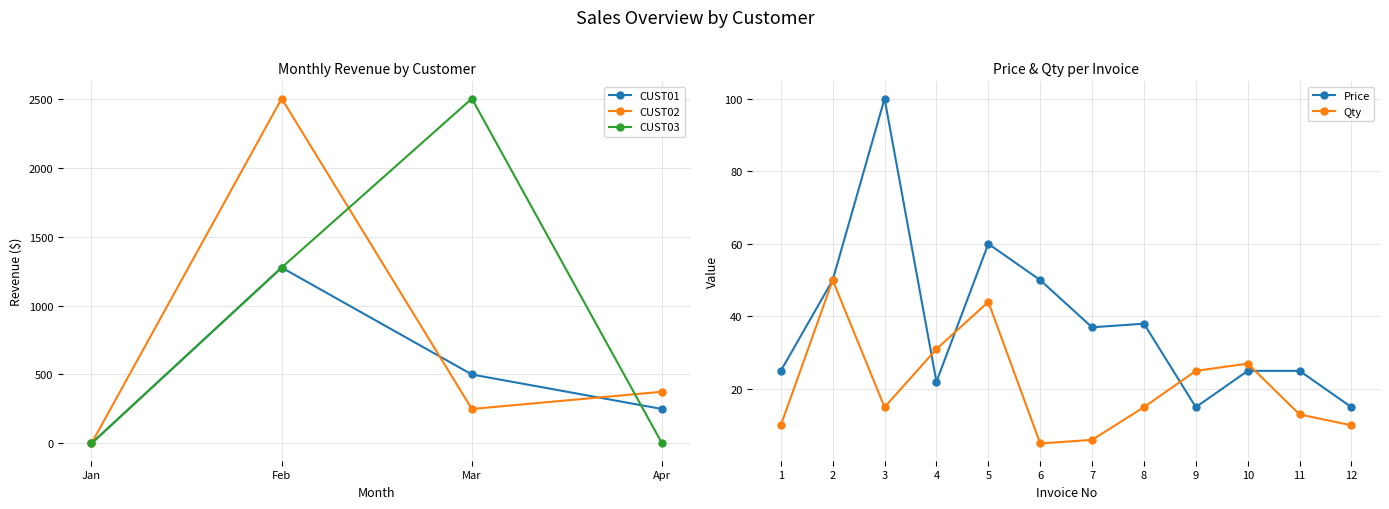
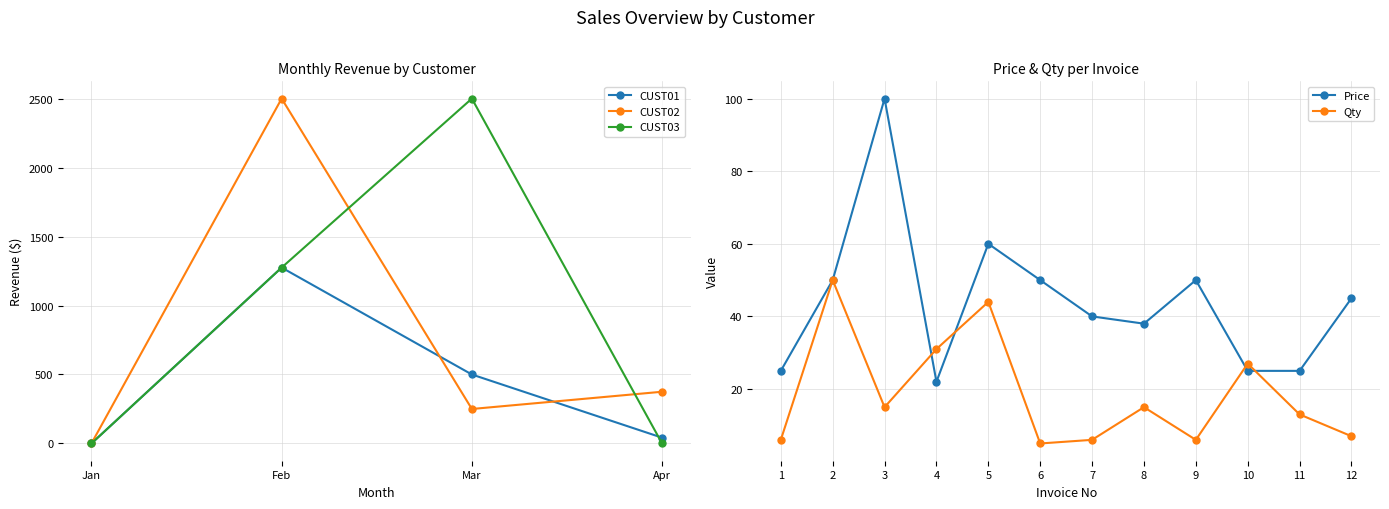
Monthly Revenue by Customer, CUST01, Apr: 250 -> 40
Price & Qty per Invoice, Qty, 1: 10 -> 6
Price & Qty per Invoice, Price, 7: 37 -> 40
Price & Qty per Invoice, Price, 9: 15 -> 50
Price & Qty per Invoice, Qty, 9: 25 -> 6
Price & Qty per Invoice, Price, 12: 15 -> 45
Price & Qty per Invoice, Qty, 12: 10 -> 7
